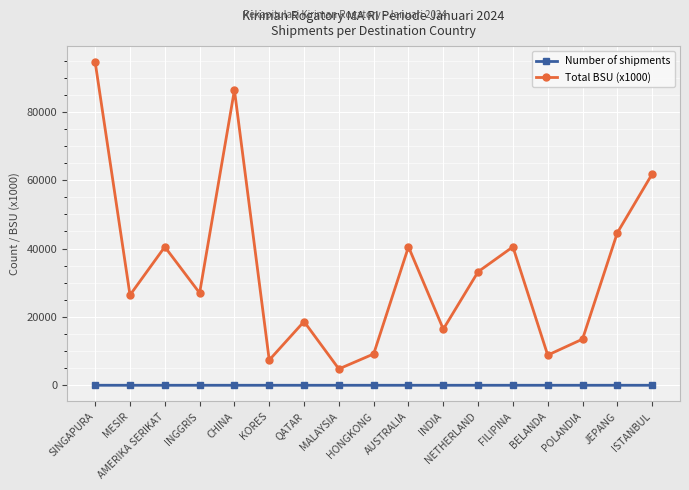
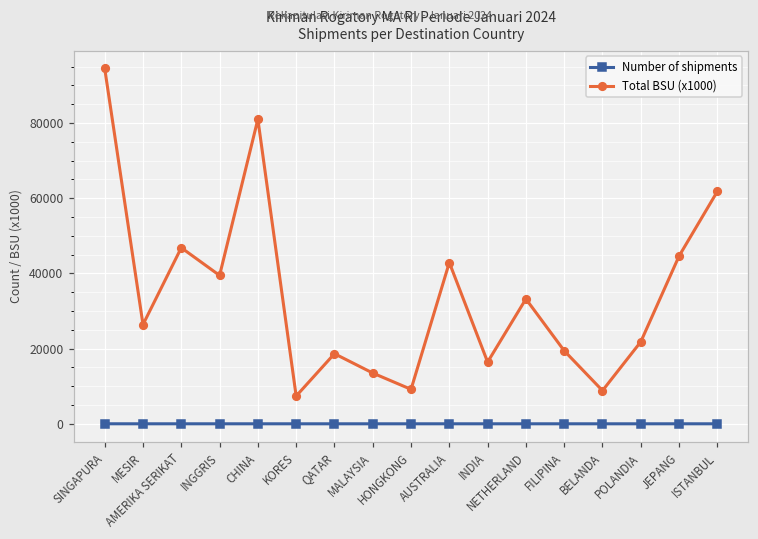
Total BSU (x1000), AMERIKA SERIKAT: 41000 -> 47000
Total BSU (x1000), INGGRIS: 27000 -> 39000
Total BSU (x1000), CHINA: 86000 -> 81000
Total BSU (x1000), MALAYSIA: 5000 -> 14000
Total BSU (x1000), AUSTRALIA: 41000 -> 43000
Total BSU (x1000), FILIPINA: 41000 -> 19000
Total BSU (x1000), POLANDIA: 14000 -> 22000
